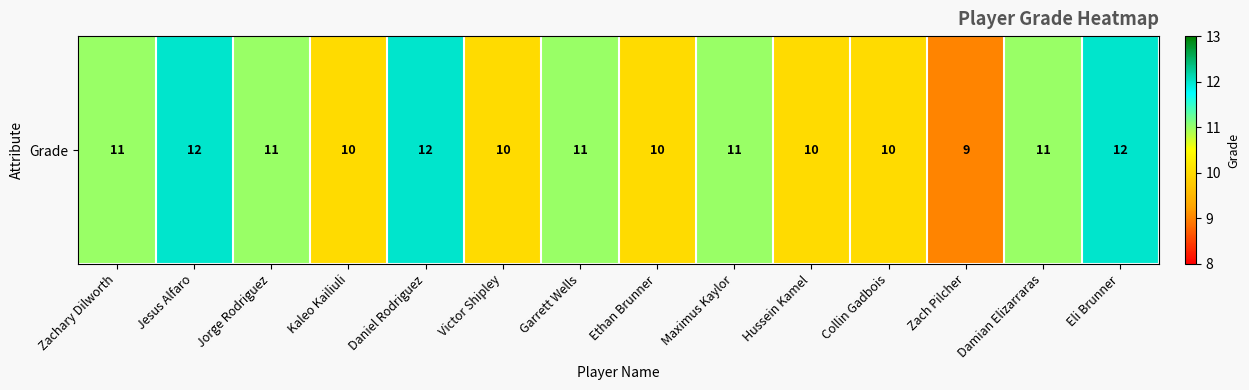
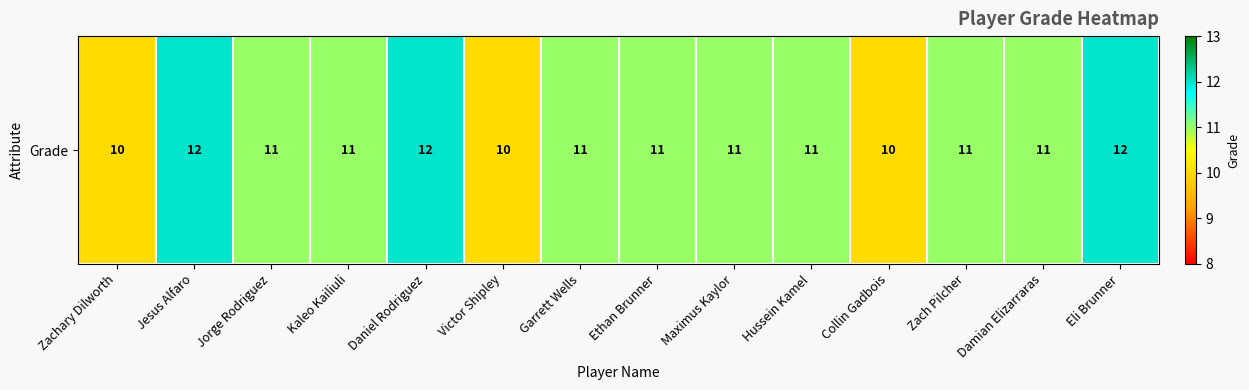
Grade, Zachary Dilworth: 11 -> 10
Grade, Kaleo Kailiuli: 10 -> 11
Grade, Ethan Brunner: 10 -> 11
Grade, Hussein Kamel: 10 -> 11
Grade, Zach Pilcher: 9 -> 11
